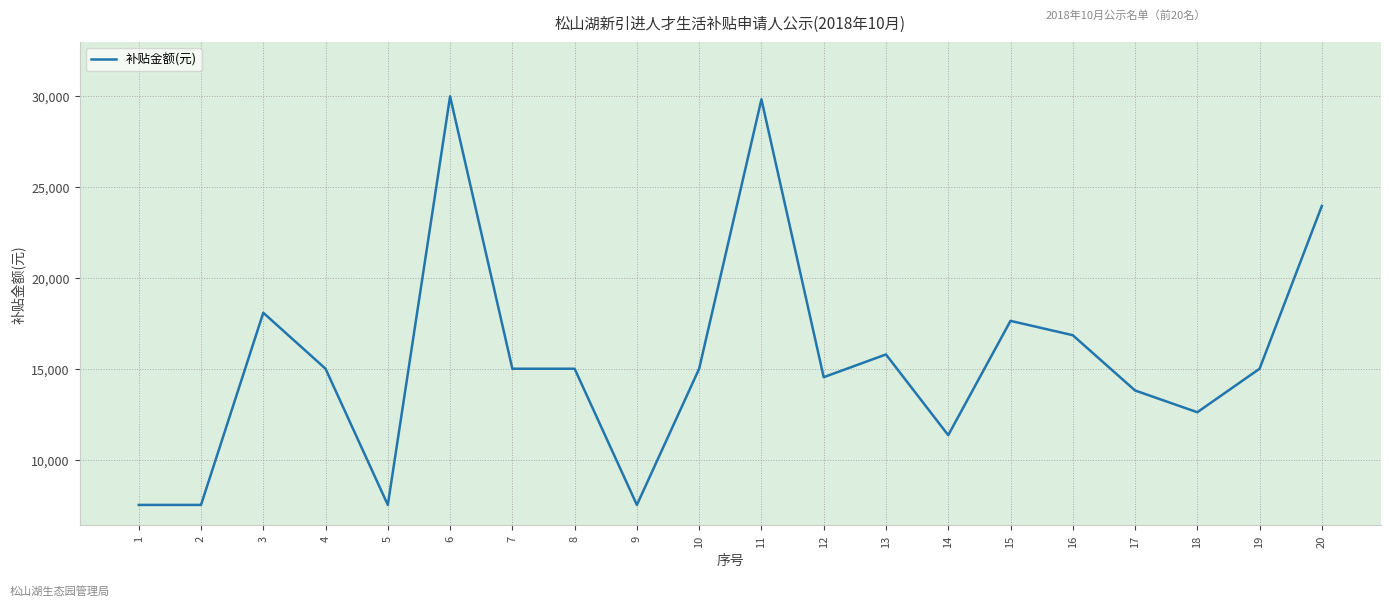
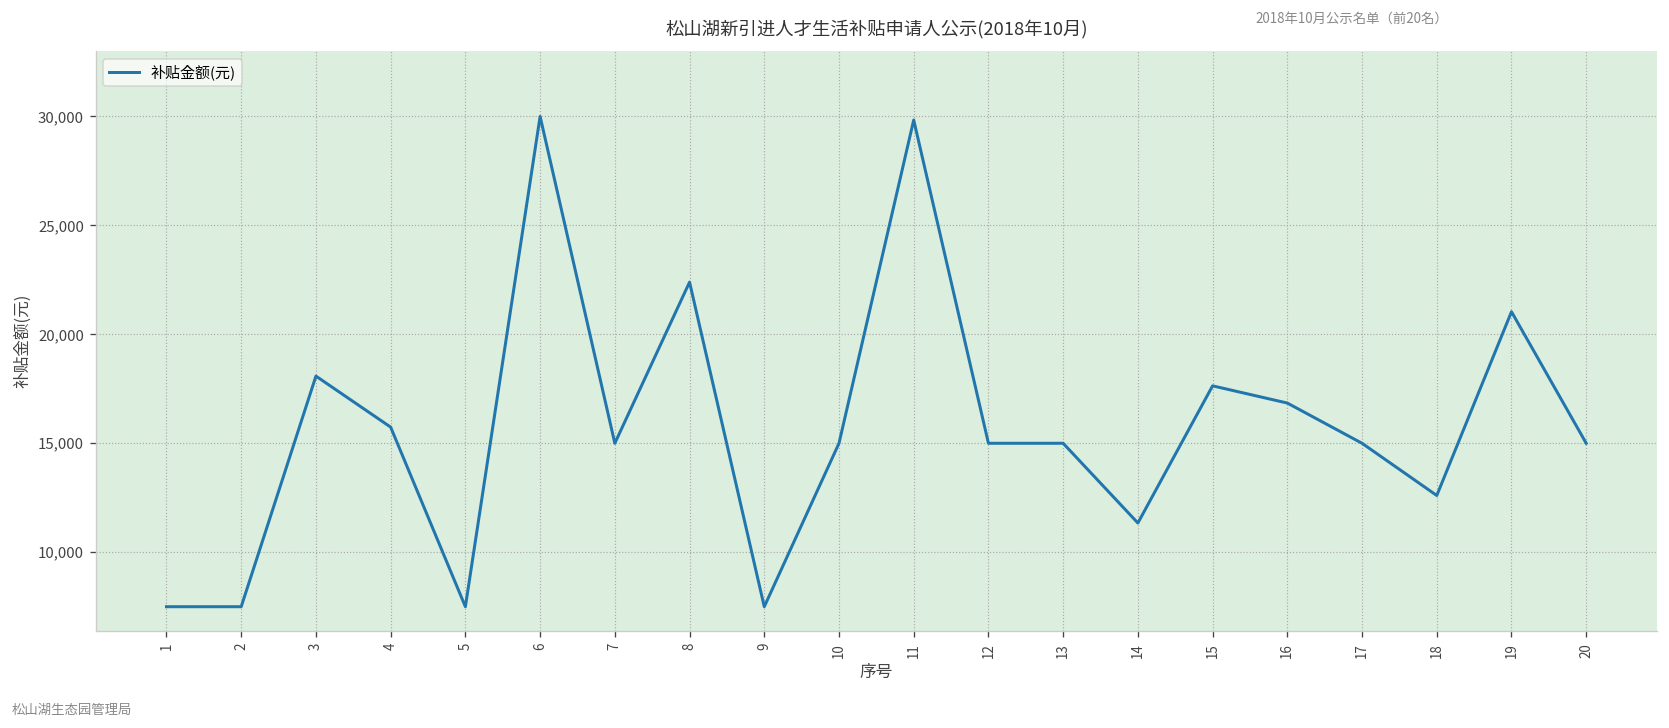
4: 15,000 -> 15,700
8: 15,000 -> 22,400
12: 14,500 -> 15,000
13: 15,800 -> 15,000
17: 13,800 -> 15,000
19: 15,000 -> 21,000
20: 24,000 -> 15,000
